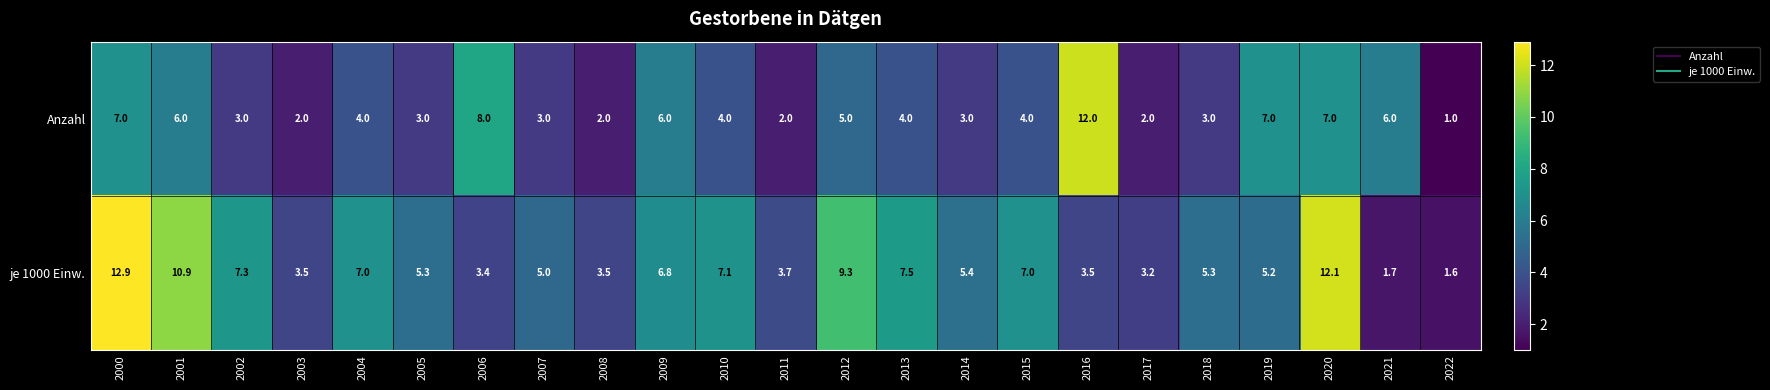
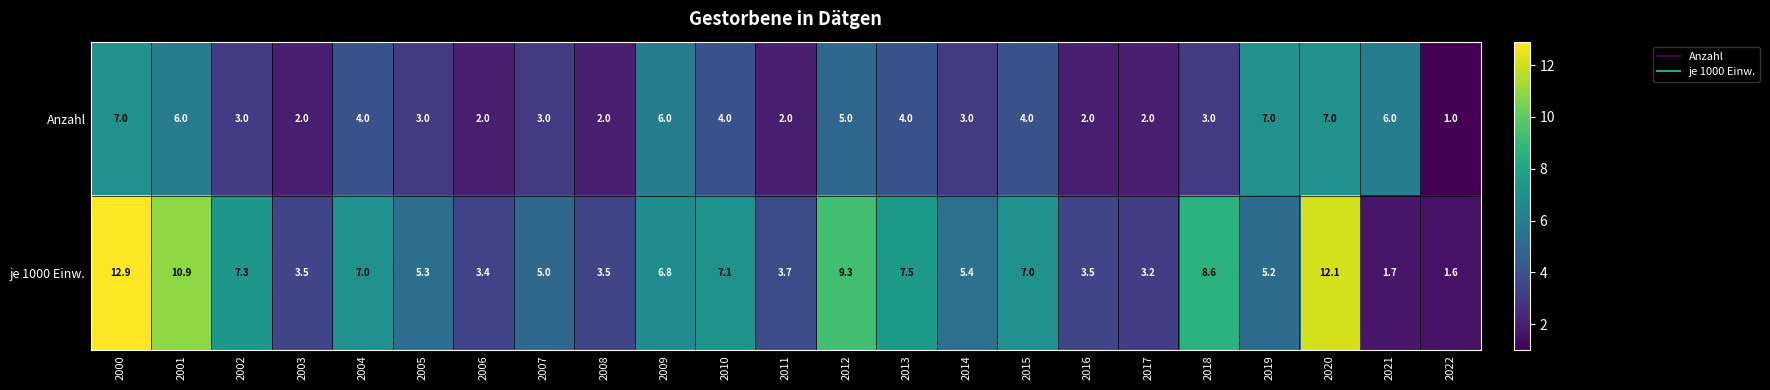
Anzahl, 2006: 8.0 -> 2.0
Anzahl, 2016: 12.0 -> 2.0
je 1000 Einw., 2018: 5.3 -> 8.6
